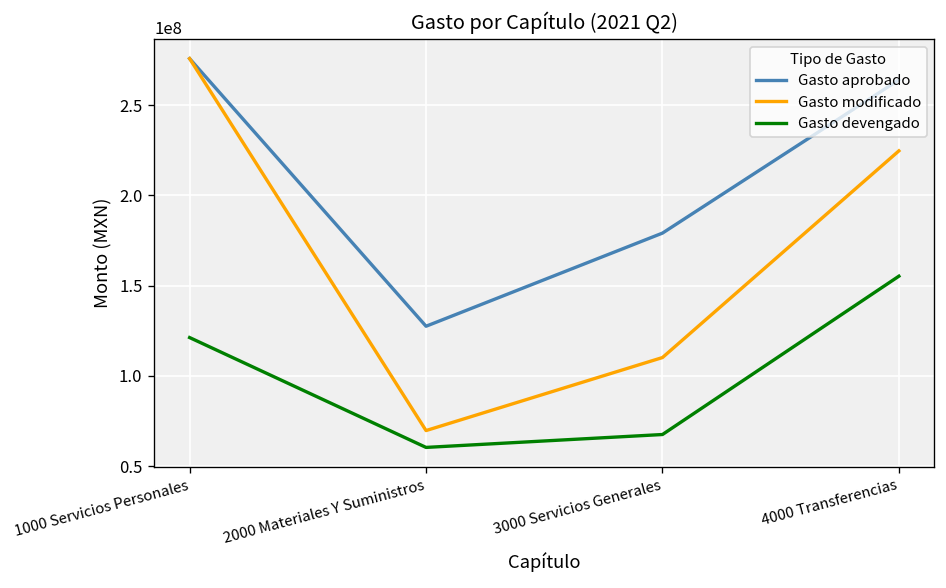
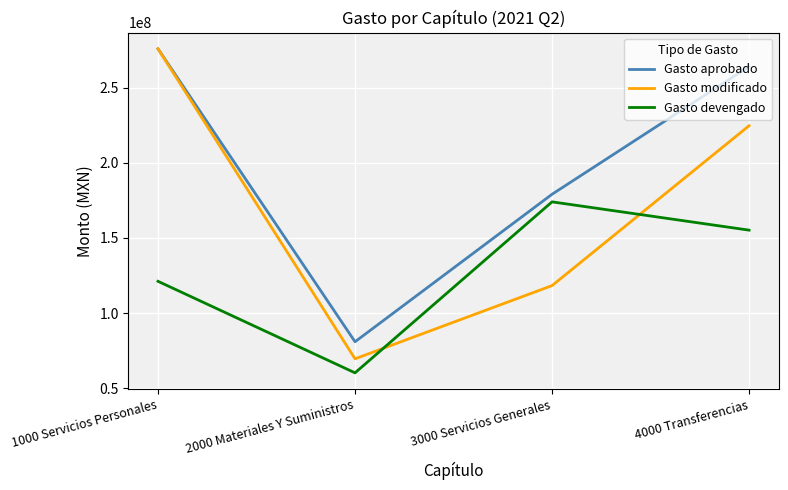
Gasto aprobado, 2000 Materiales Y Suministros: 127000000 -> 81000000
Gasto modificado, 3000 Servicios Generales: 110000000 -> 118000000
Gasto devengado, 3000 Servicios Generales: 67000000 -> 174000000
